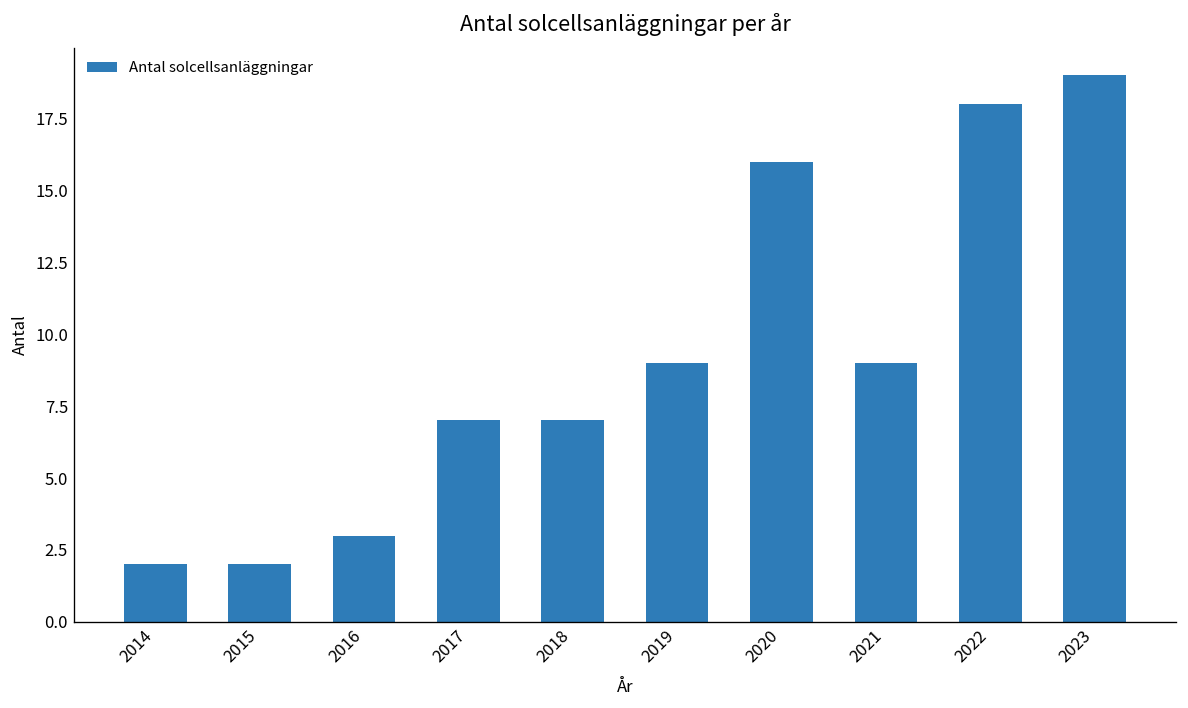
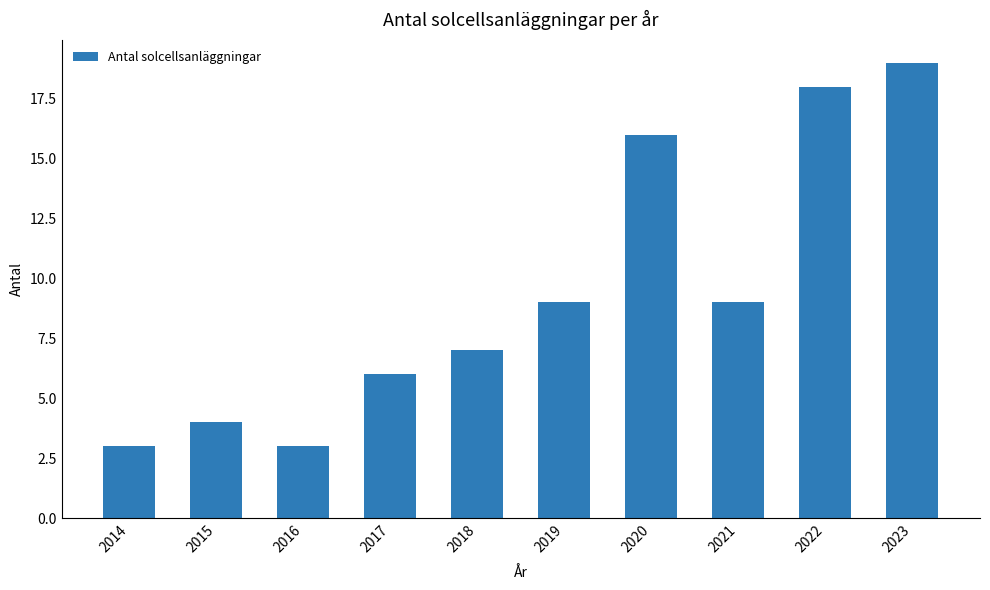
2014: 2 -> 3
2015: 2 -> 4
2017: 7 -> 6
